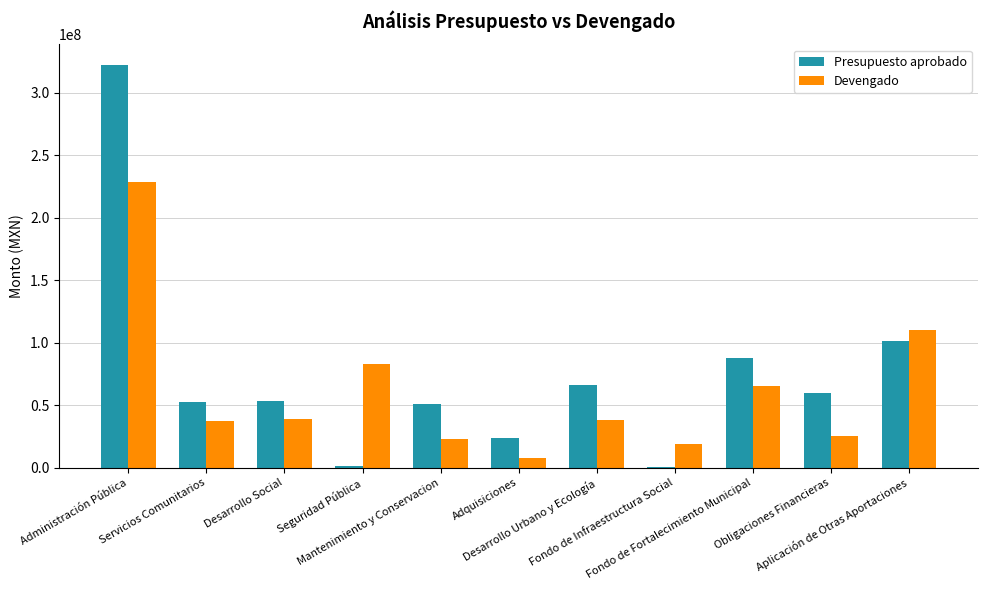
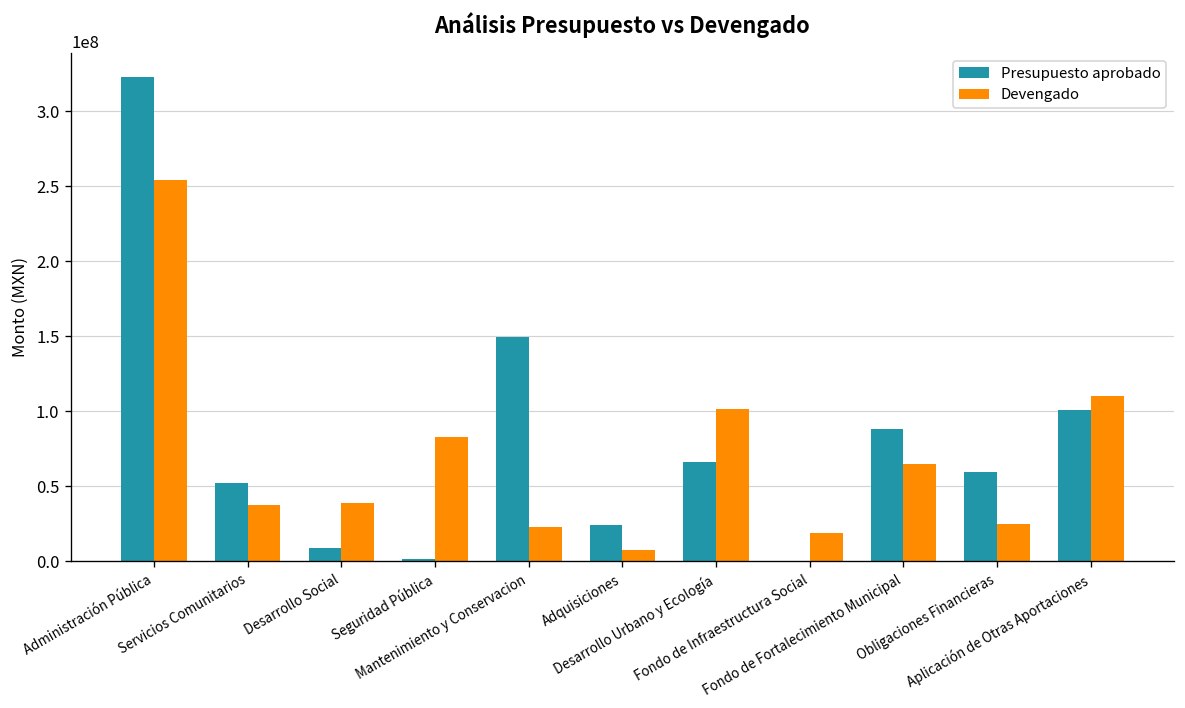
Devengado, Administración Pública: 229000000 -> 254000000
Presupuesto aprobado, Desarrollo Social: 53000000 -> 9000000
Presupuesto aprobado, Mantenimiento y Conservacion: 51000000 -> 150000000
Devengado, Desarrollo Urbano y Ecología: 38000000 -> 101000000
